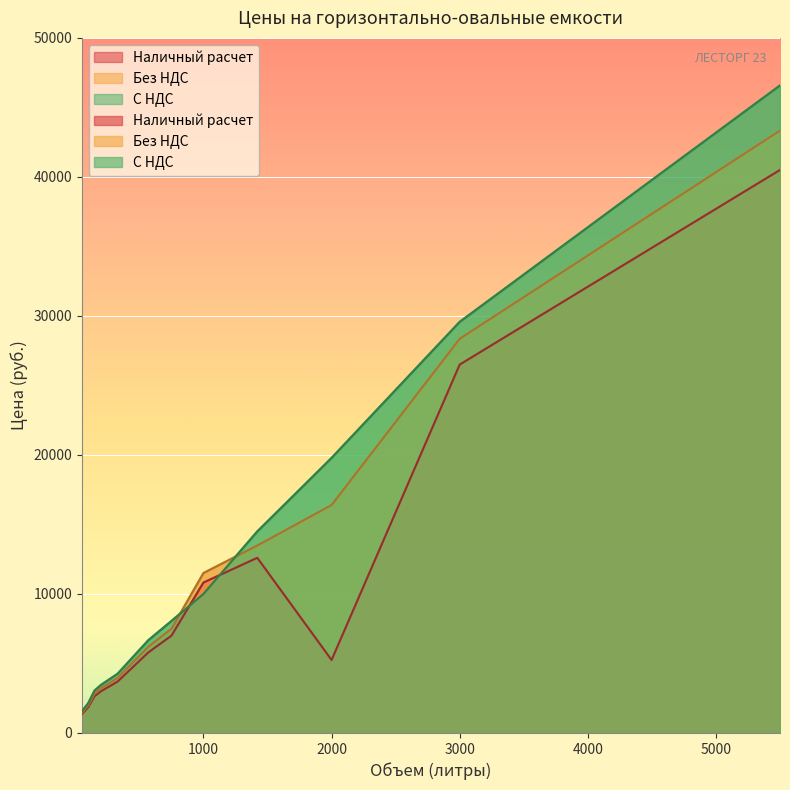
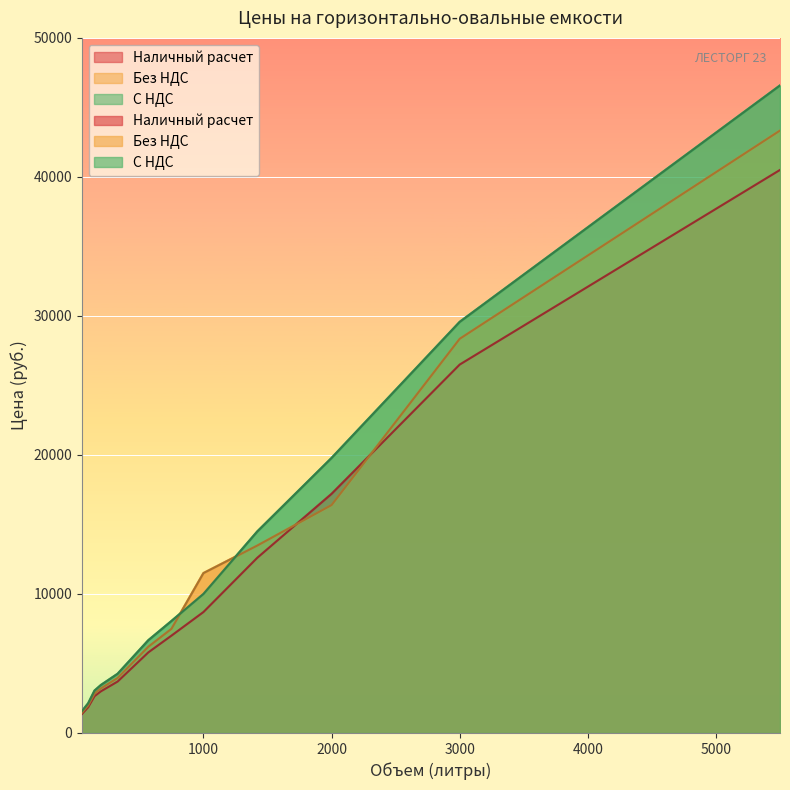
Наличный расчет, 1000: 10800 -> 8700
Наличный расчет, 2000: 5200 -> 17200
